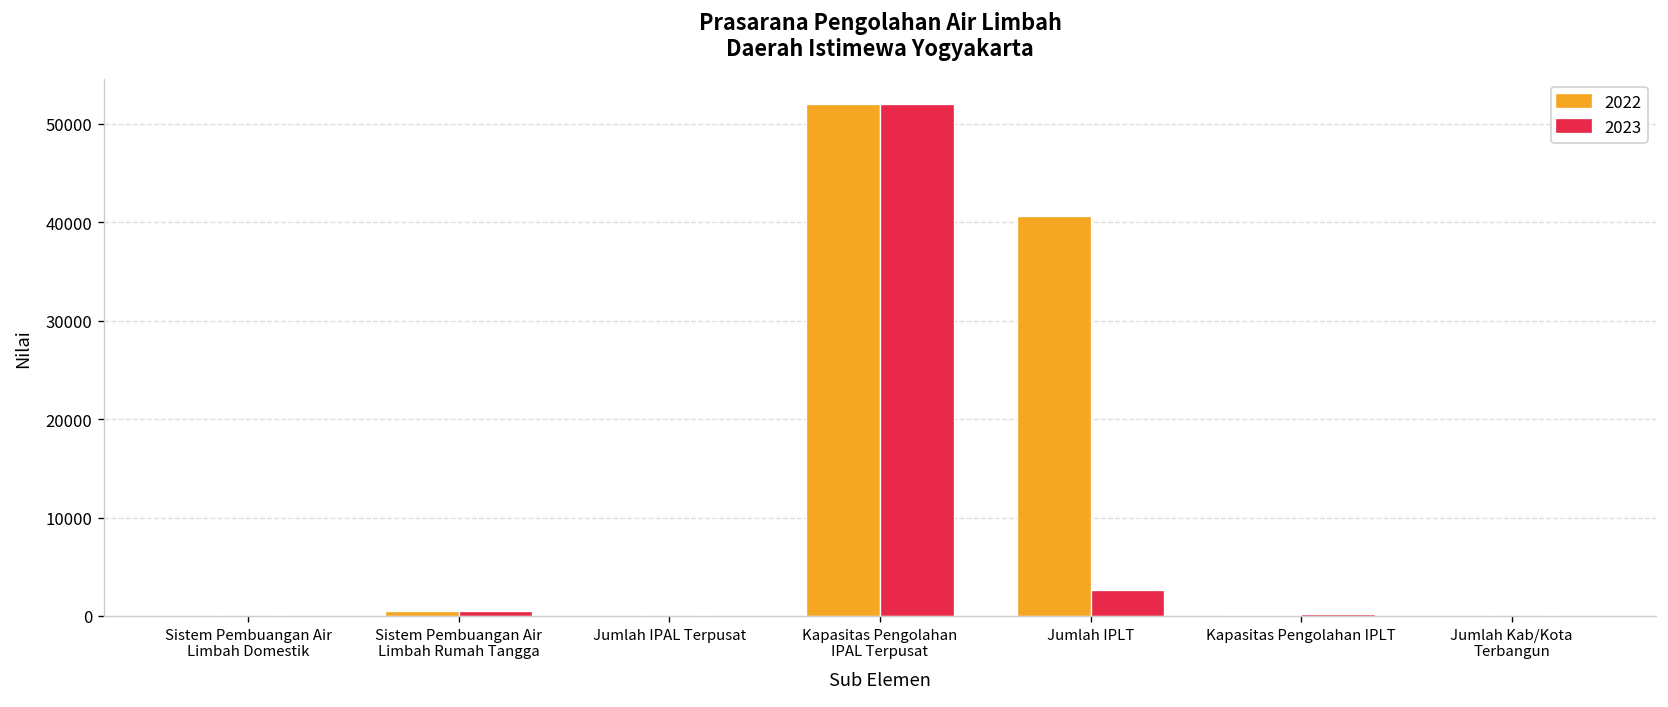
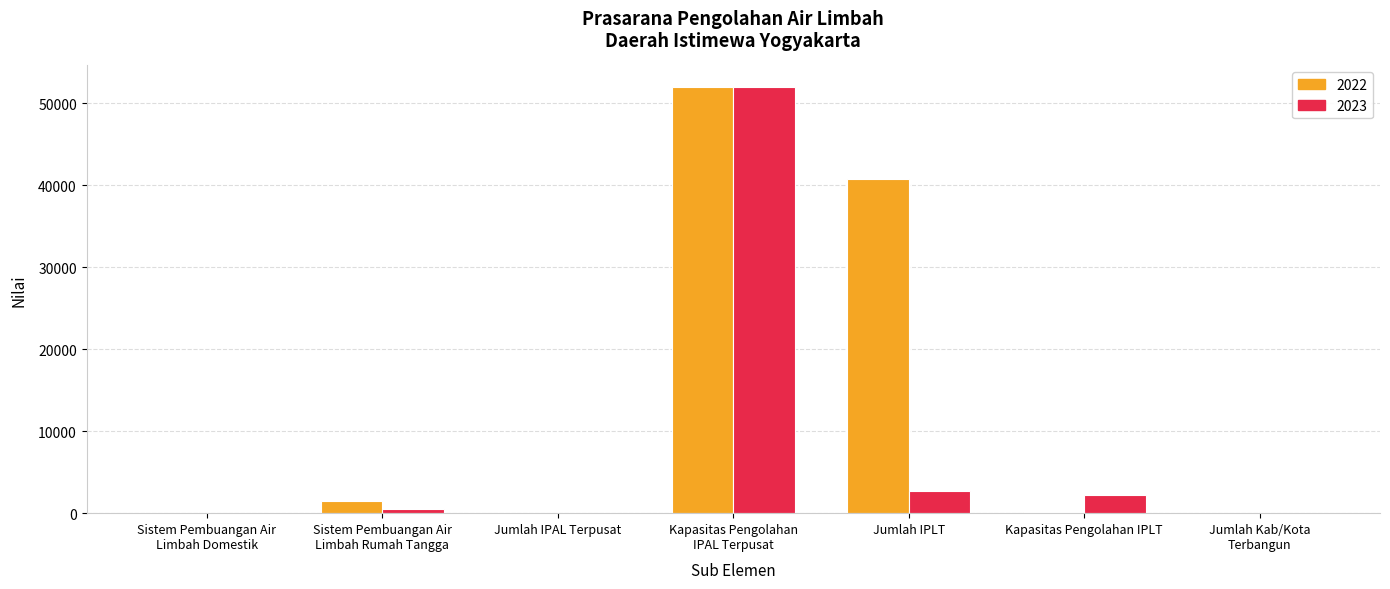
2022, Sistem Pembuangan Air Limbah Rumah Tangga: 1000 -> 2000
2023, Kapasitas Pengolahan IPLT: 0 -> 2000
